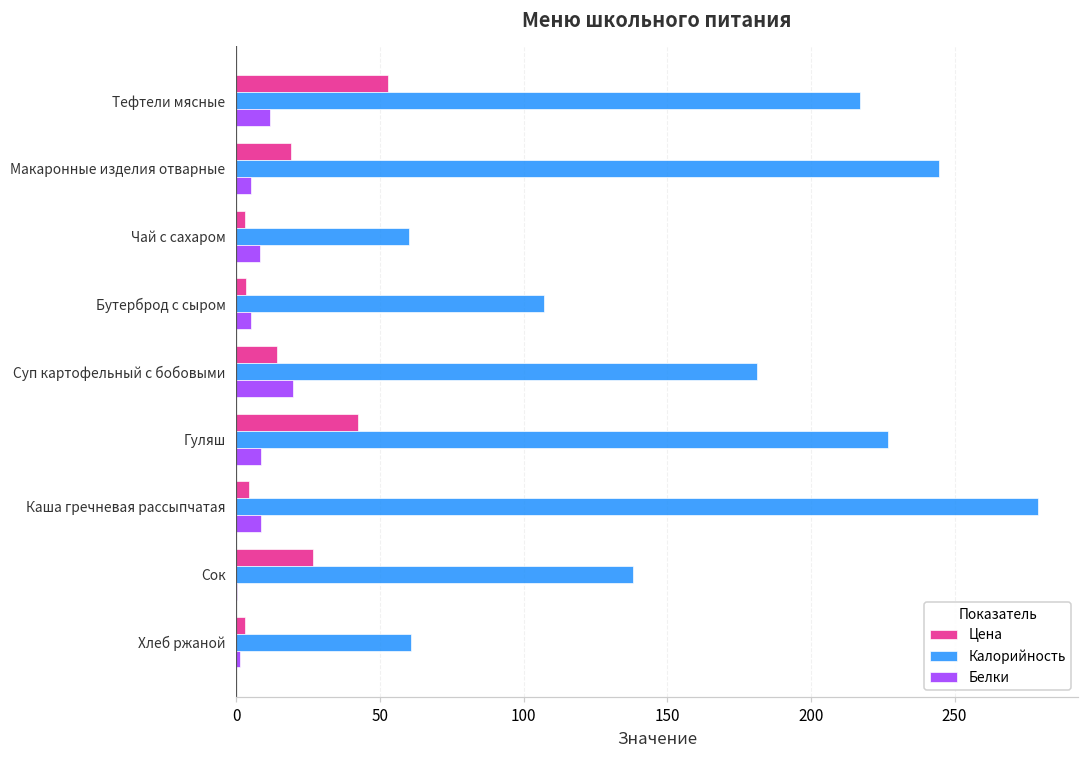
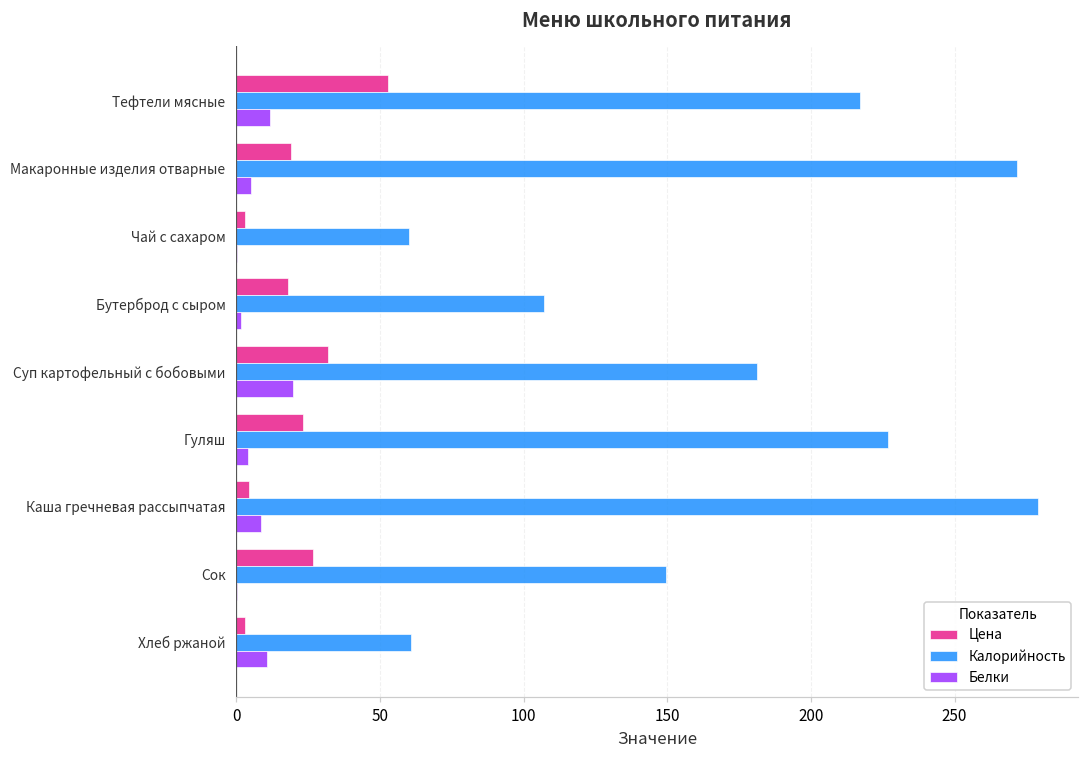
Калорийность, Макаронные изделия отварные: 245 -> 272
Белки, Чай с сахаром: 8 -> 0
Цена, Бутерброд с сыром: 4 -> 18
Белки, Бутерброд с сыром: 5 -> 2
Цена, Суп картофельный с бобовыми: 14 -> 32
Цена, Гуляш: 43 -> 23
Белки, Гуляш: 9 -> 4
Калорийность, Сок: 138 -> 150
Белки, Хлеб ржаной: 1 -> 11
